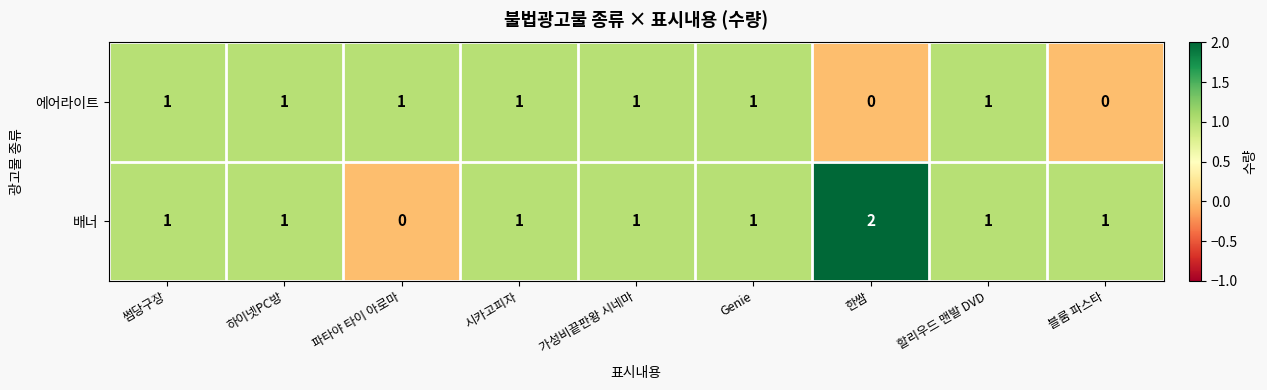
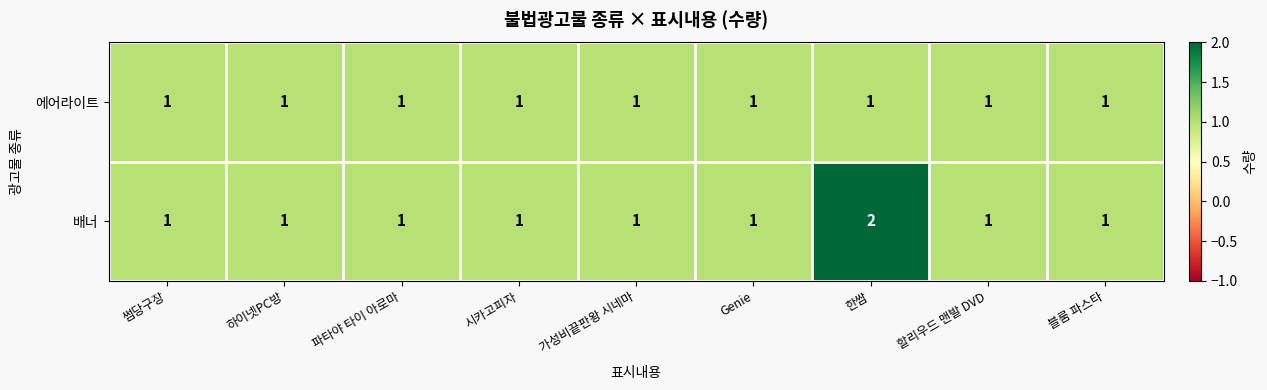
에어라이트, 한쌈: 0 -> 1
에어라이트, 블룸 파스타: 0 -> 1
배너, 파타야 타이 아로마: 0 -> 1
